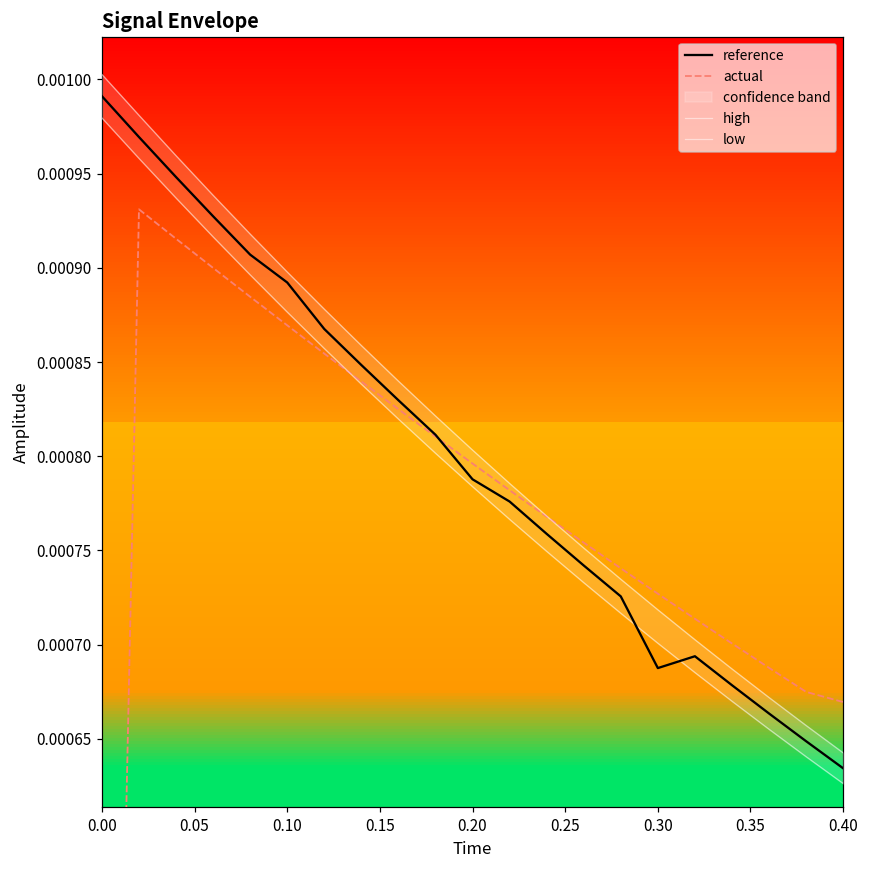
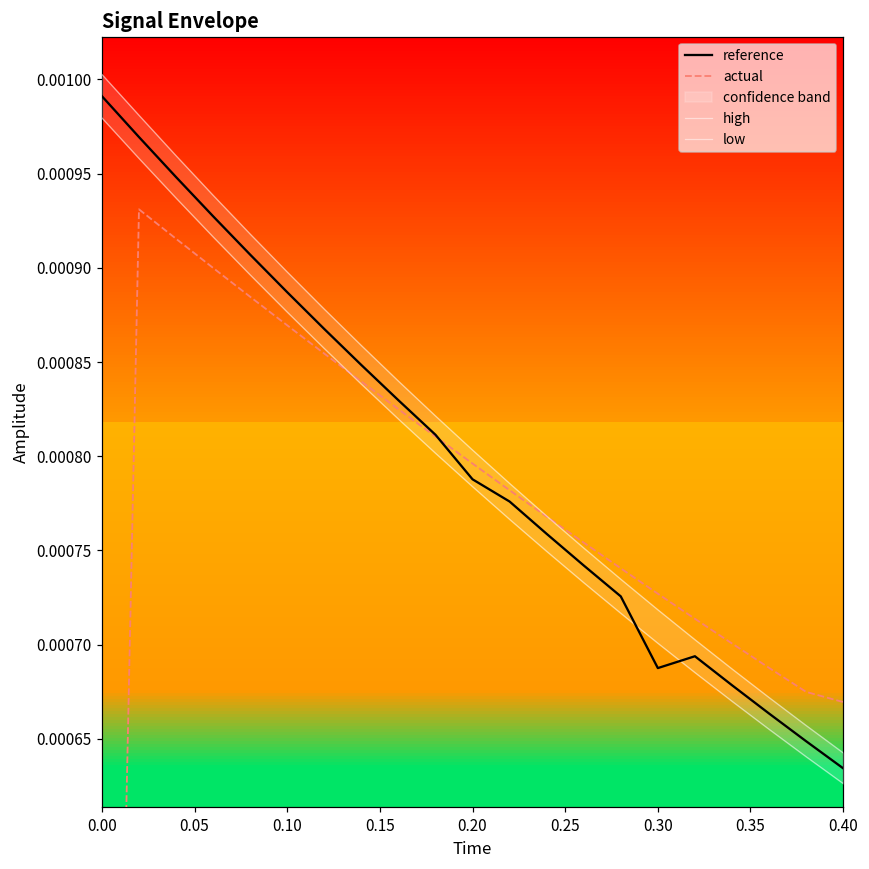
reference, 0.10: 0.000892 -> 0.000887
